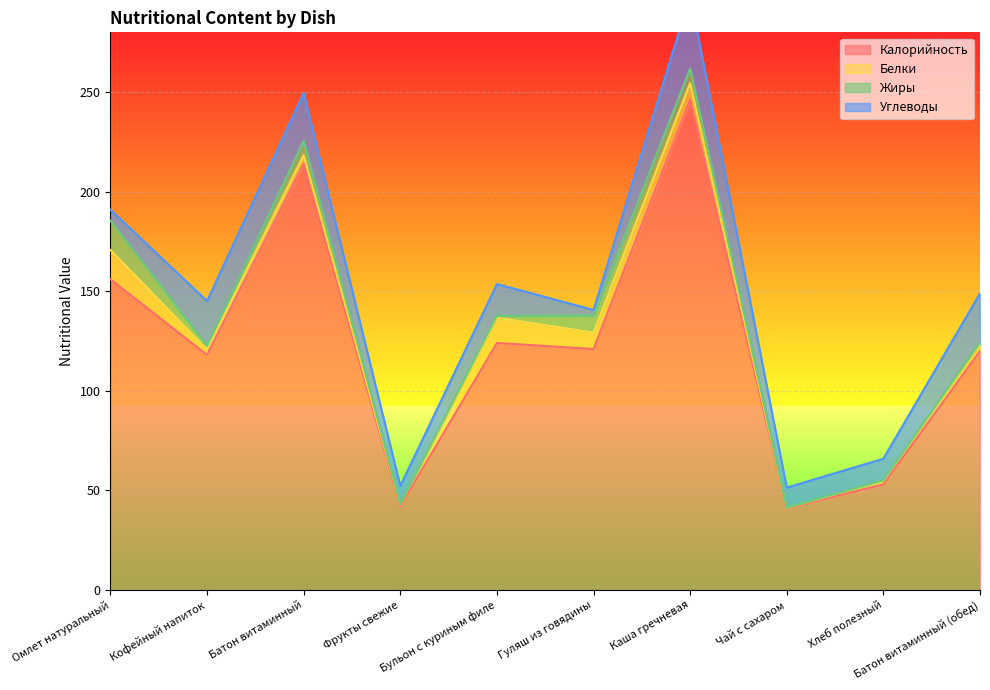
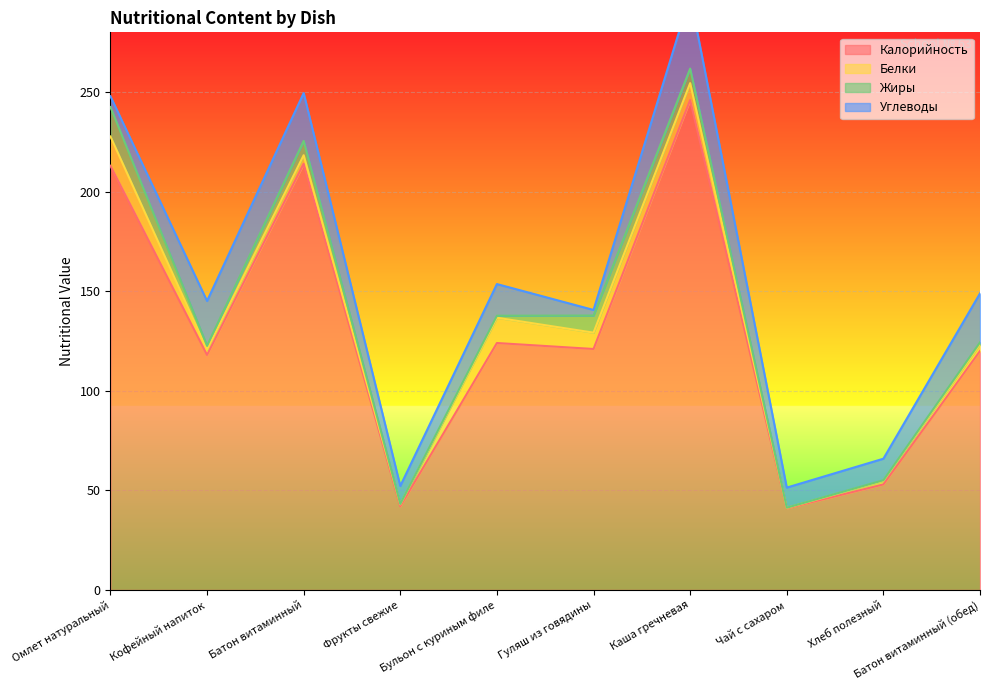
Калорийность, Омлет натуральный: 156 -> 213
